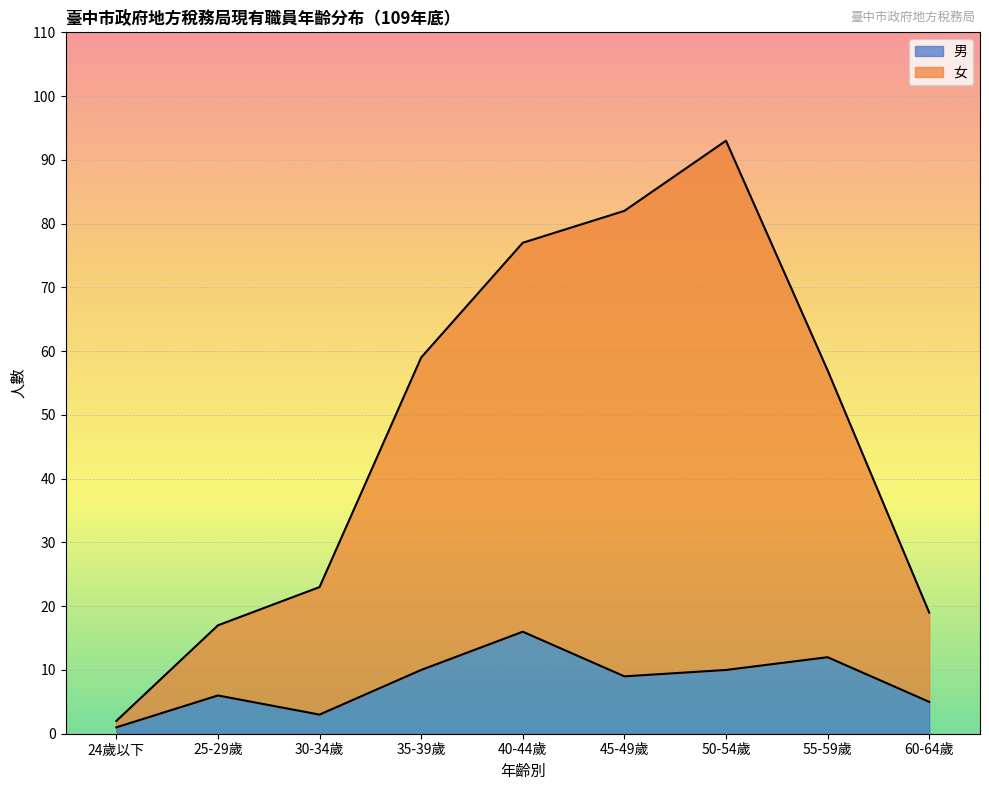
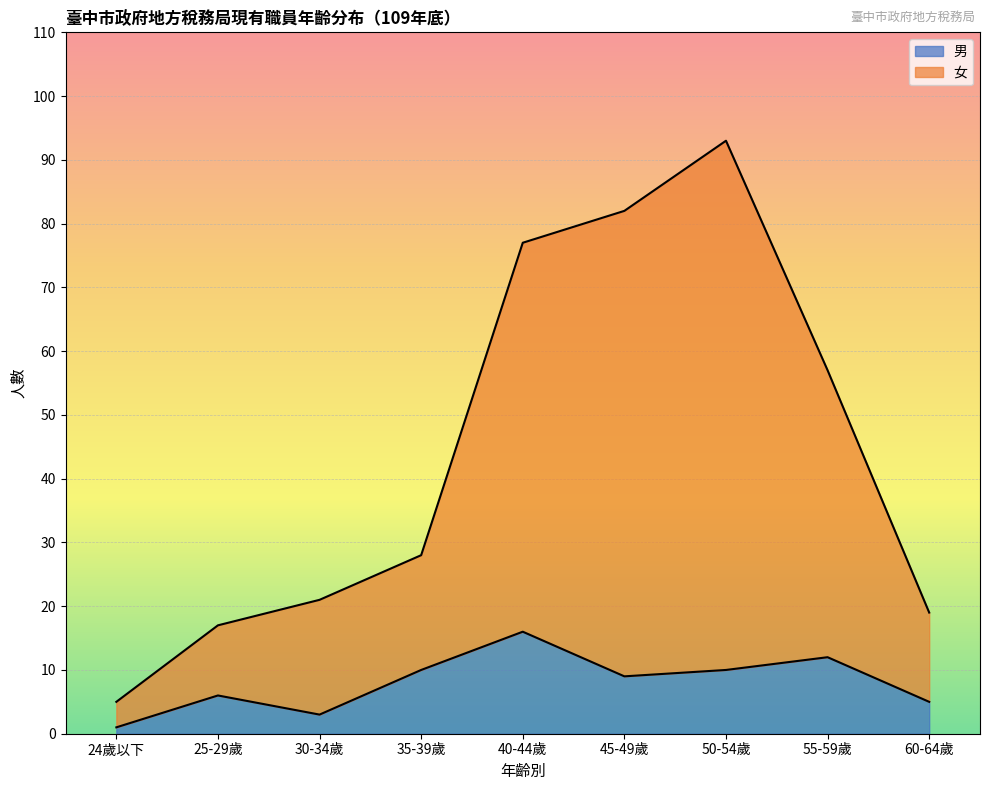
女, 24歲以下: 1 -> 4
女, 30-34歲: 20 -> 18
女, 35-39歲: 49 -> 18
